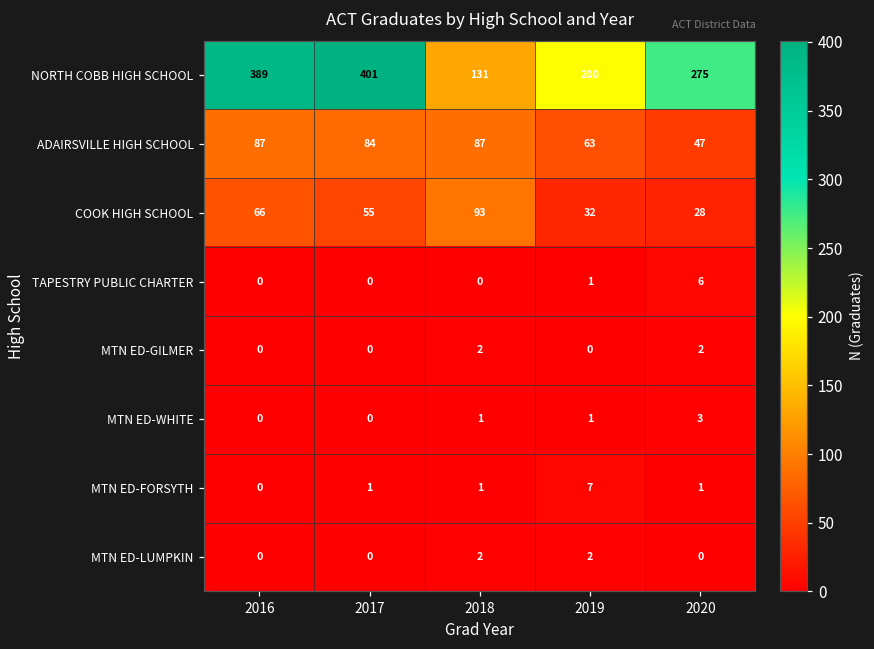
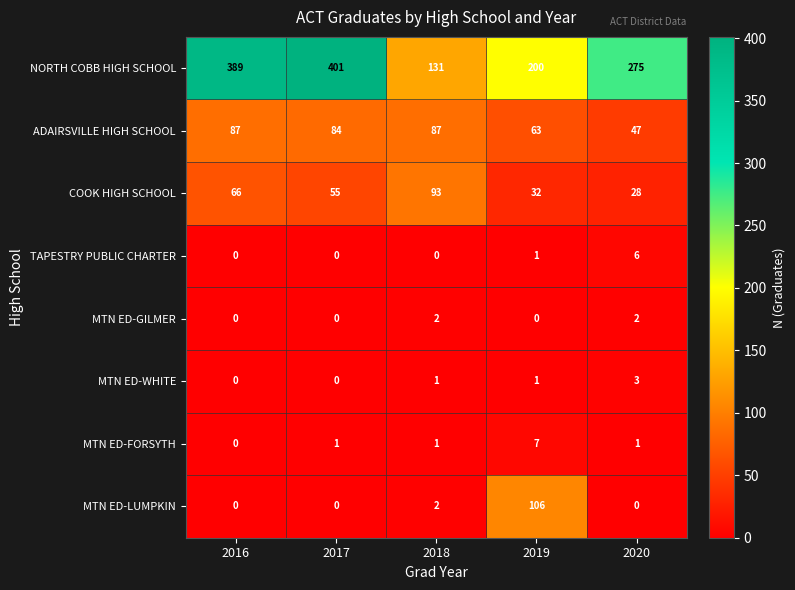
MTN ED-LUMPKIN, 2019: 2 -> 106
